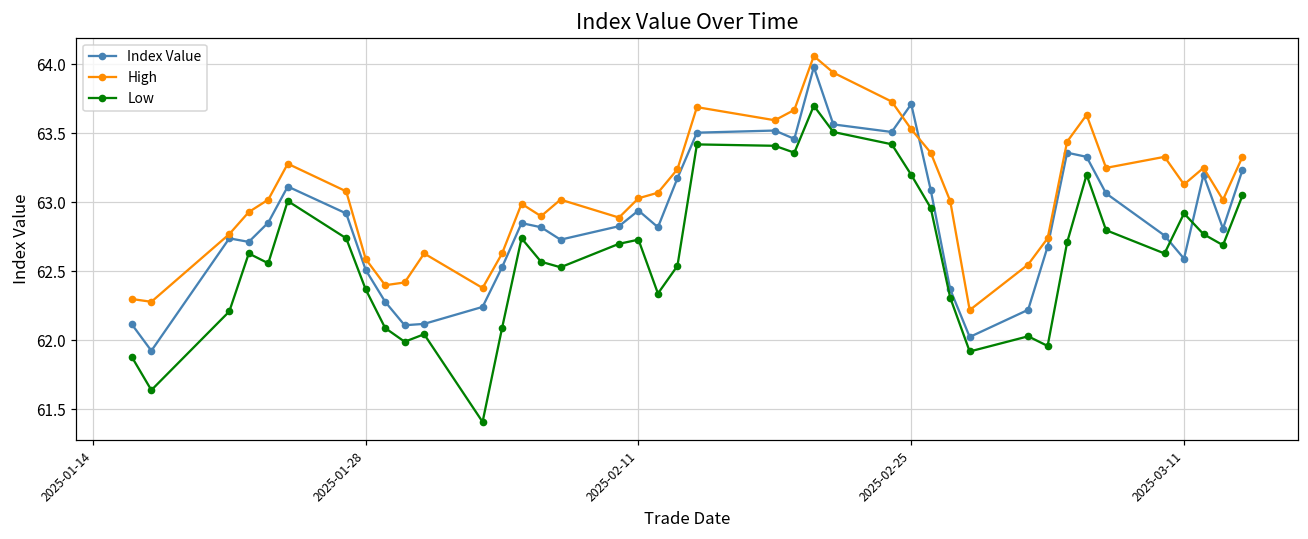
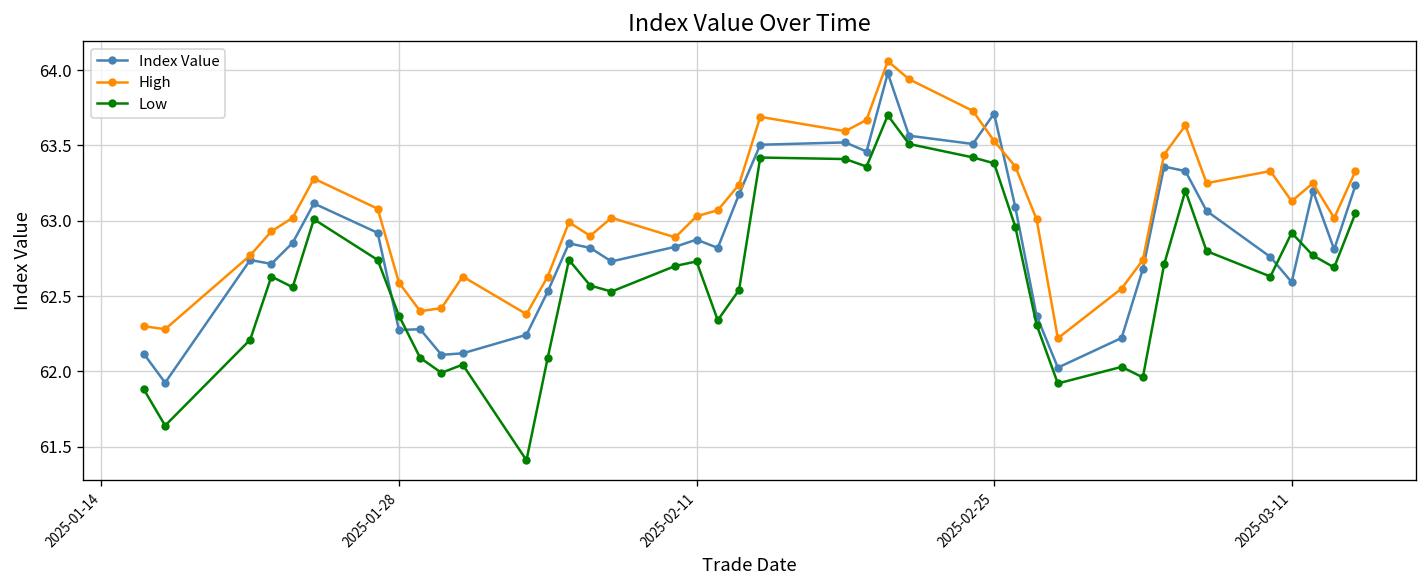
Index Value, 2025-01-28: 62.51 -> 62.28
Index Value, 2025-02-11: 62.94 -> 62.88
Low, 2025-02-25: 63.20 -> 63.38
